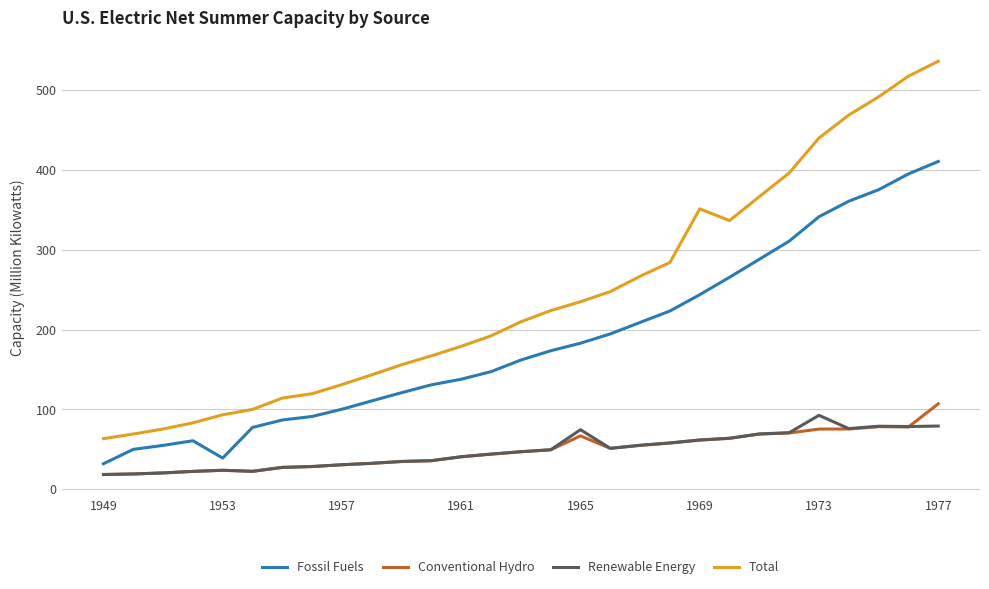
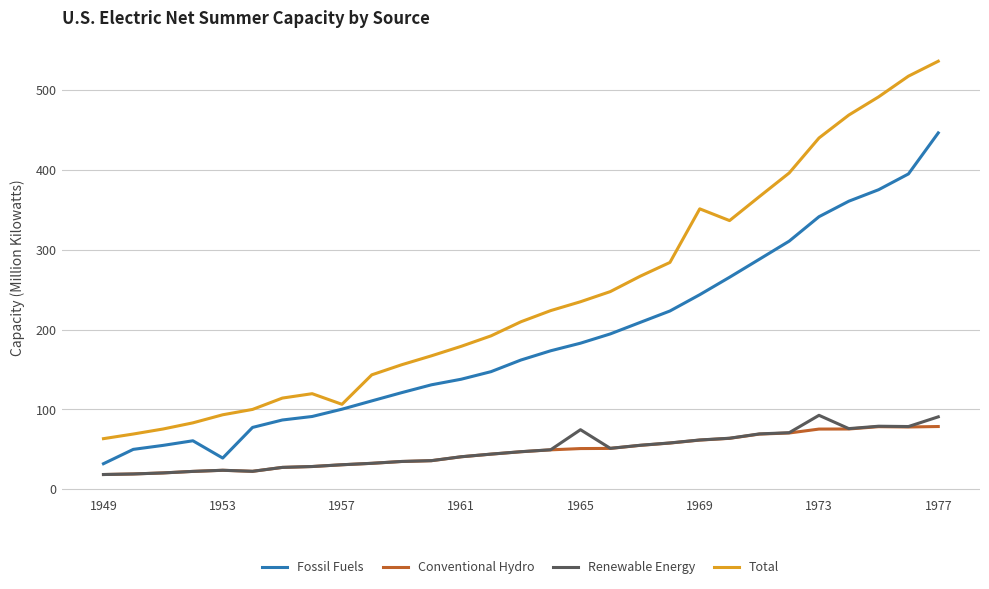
Total, 1957: 130 -> 110
Conventional Hydro, 1965: 70 -> 50
Fossil Fuels, 1977: 410 -> 450
Conventional Hydro, 1977: 110 -> 80
Renewable Energy, 1977: 80 -> 90
